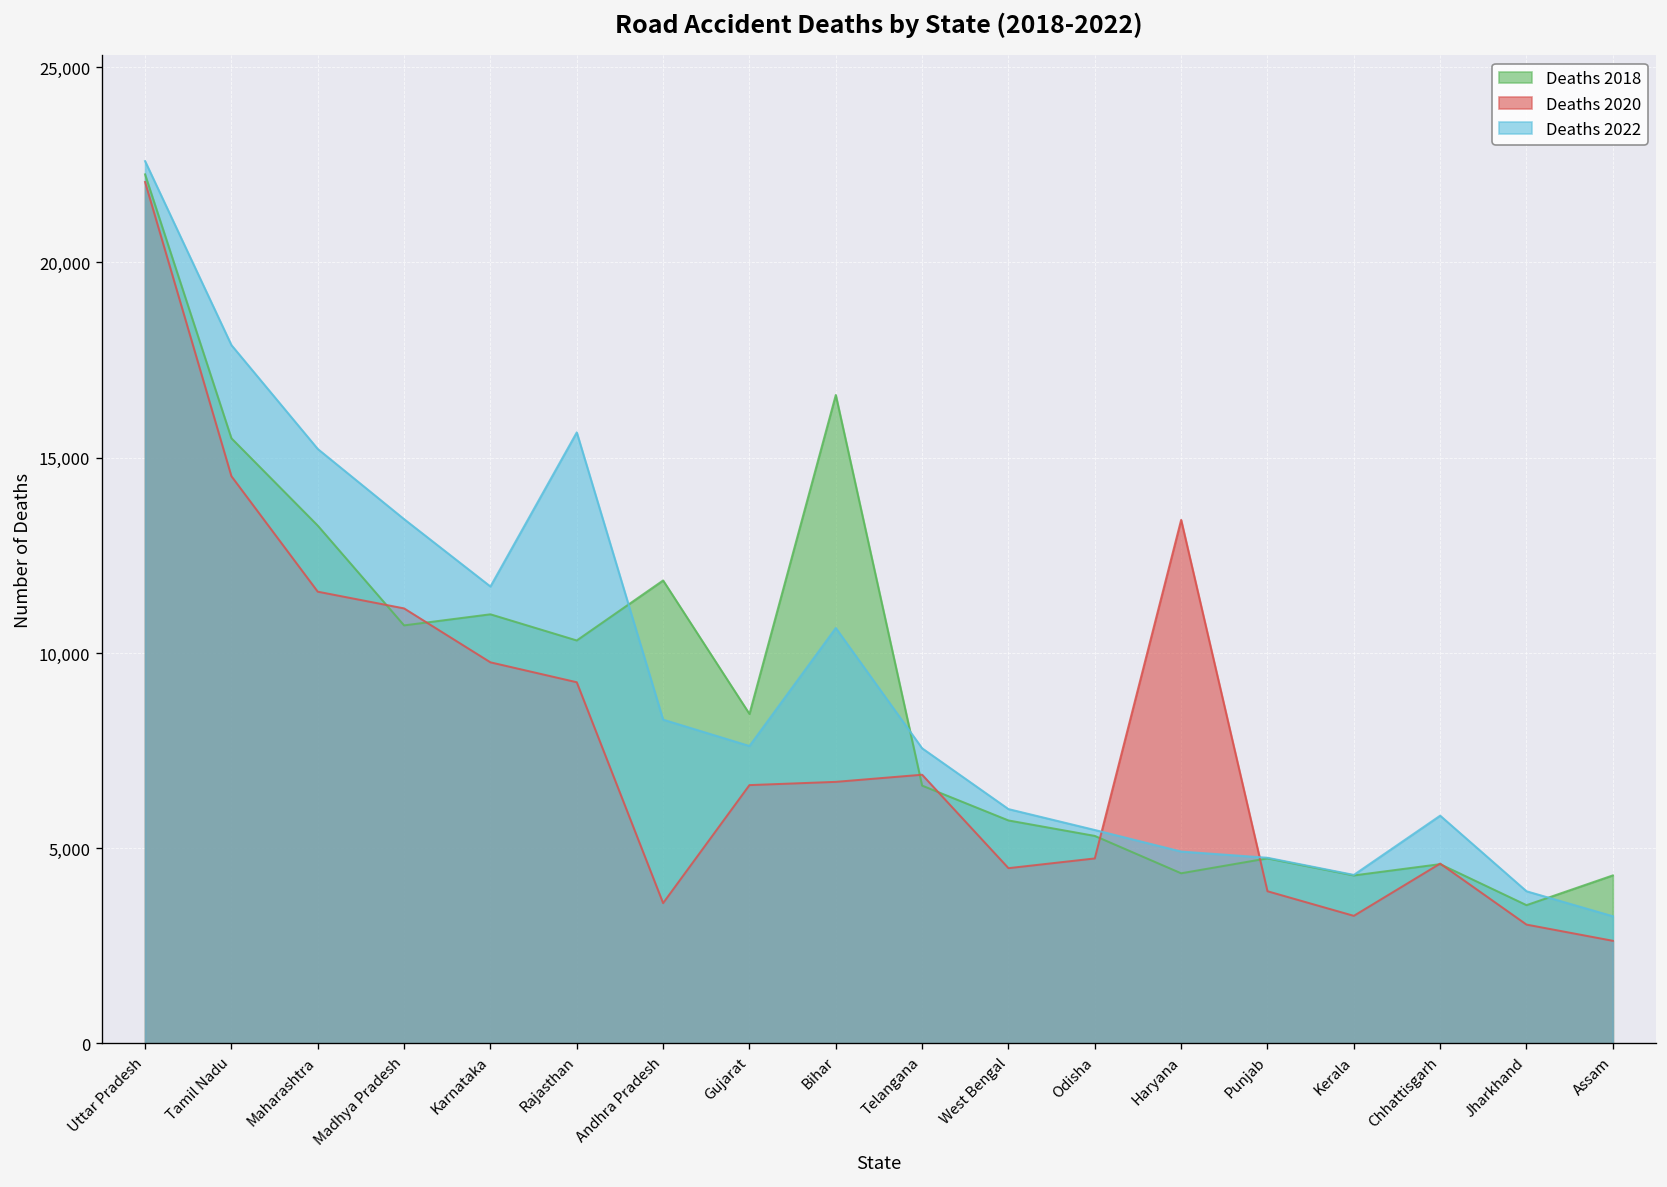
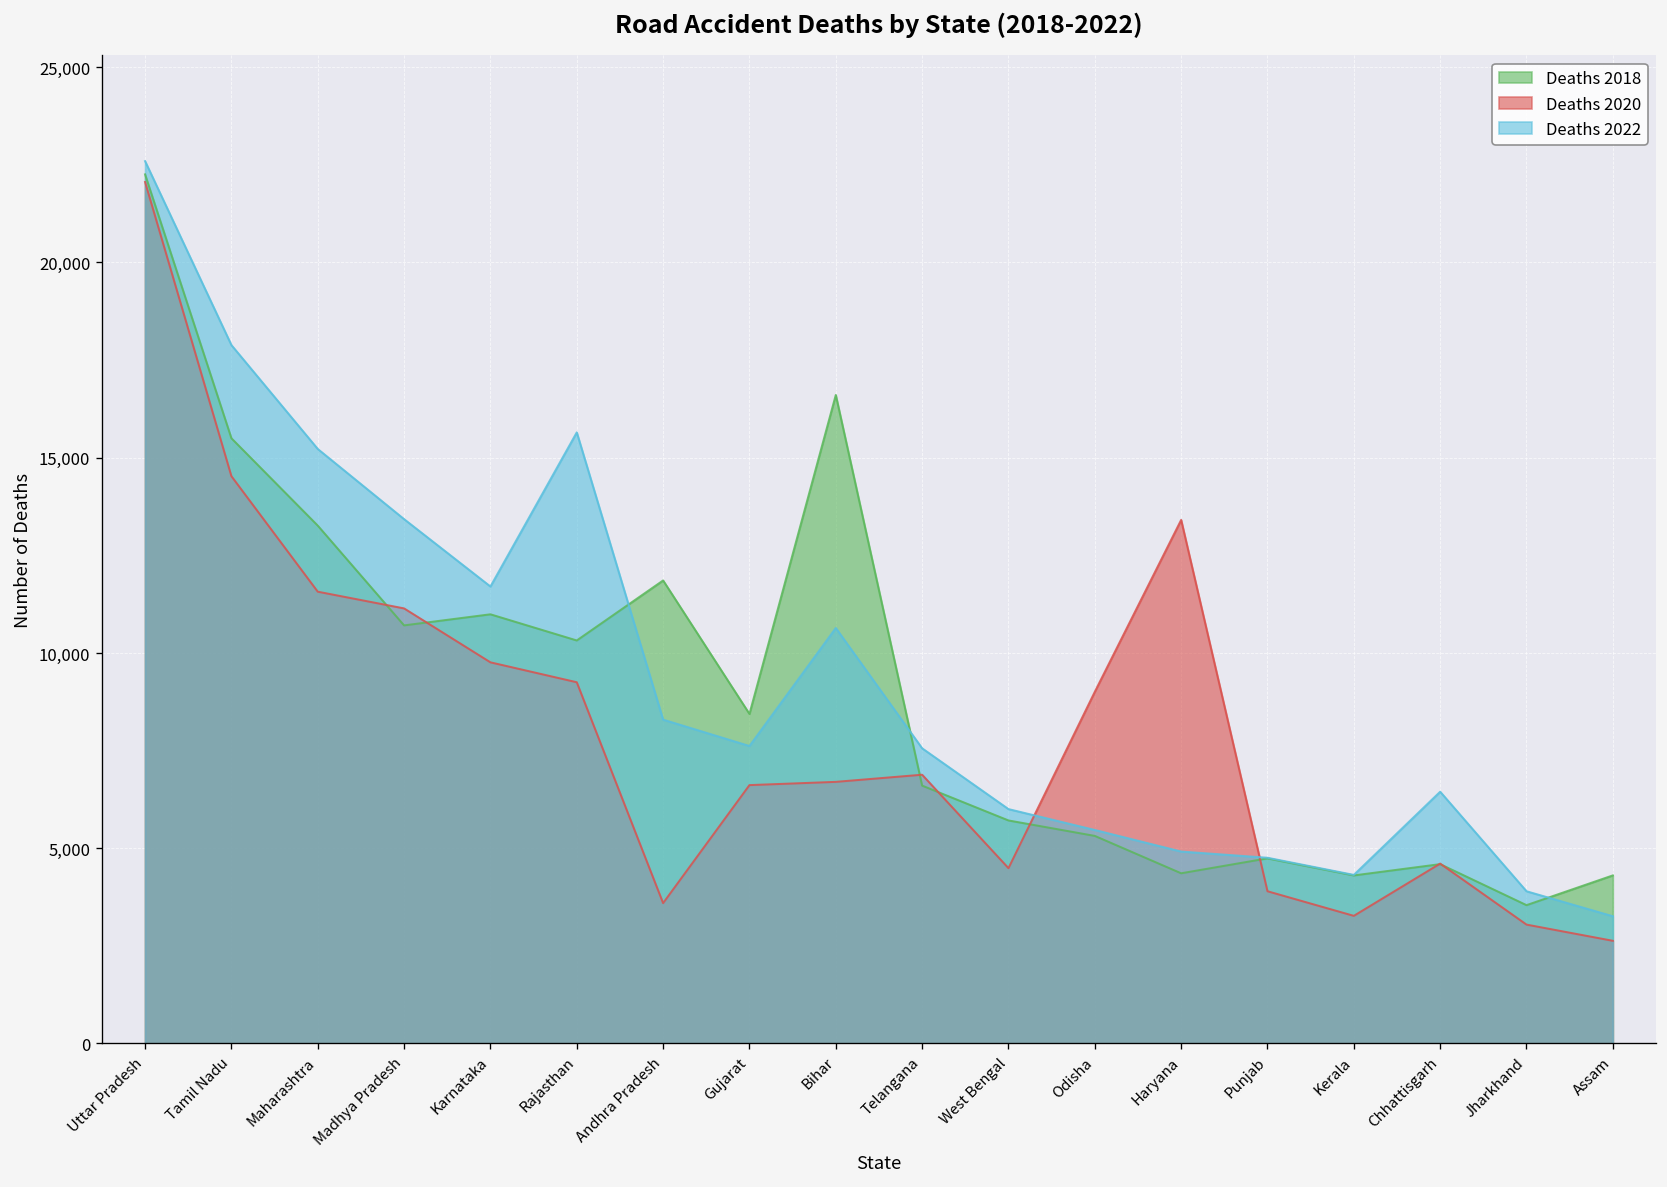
Deaths 2020, Odisha: 4,700 -> 9,000
Deaths 2022, Chhattisgarh: 5,800 -> 6,400
